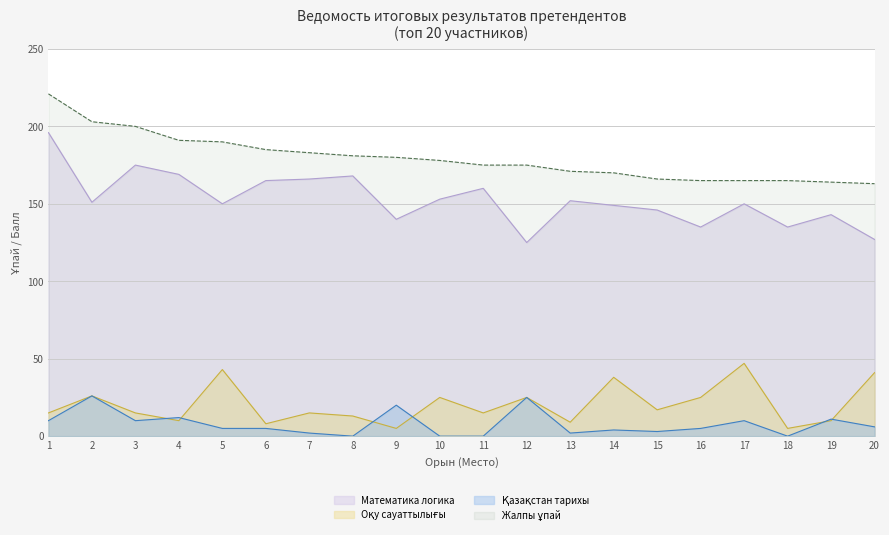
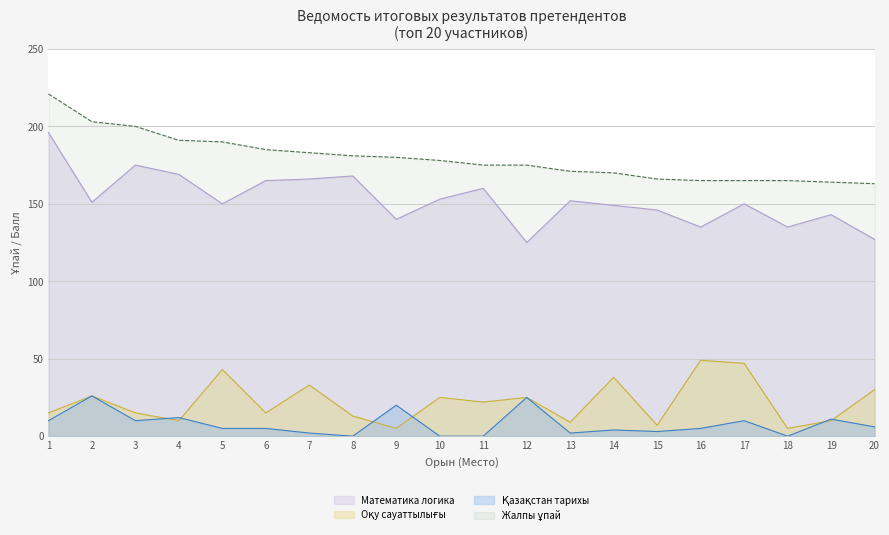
Оқу сауаттылығы, 6: 8 -> 15
Оқу сауаттылығы, 7: 15 -> 33
Оқу сауаттылығы, 11: 15 -> 22
Оқу сауаттылығы, 15: 17 -> 7
Оқу сауаттылығы, 16: 25 -> 49
Оқу сауаттылығы, 20: 41 -> 30
